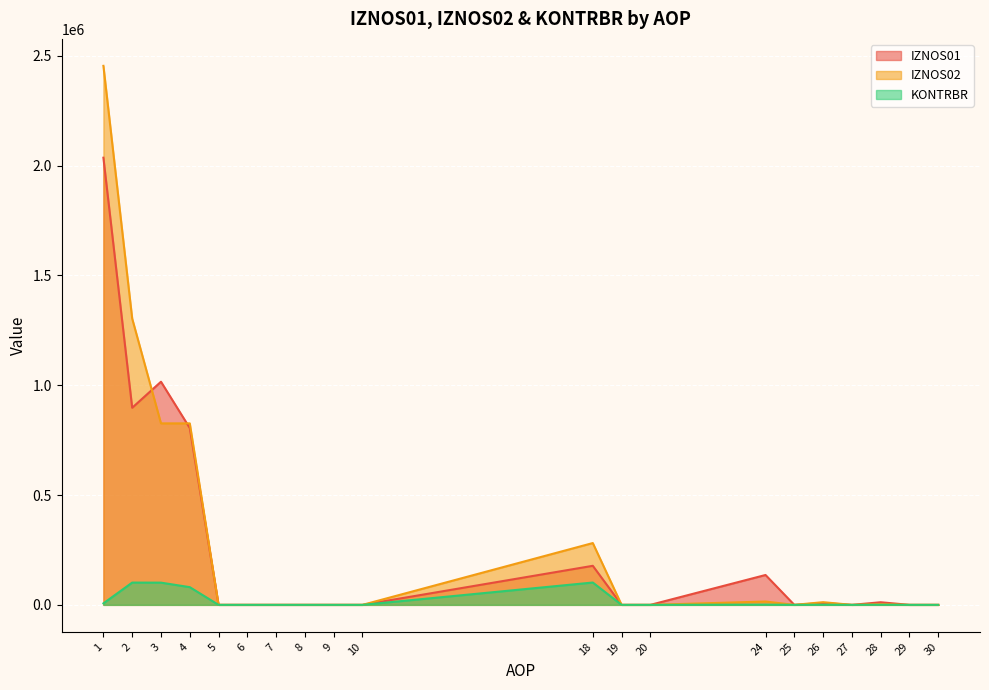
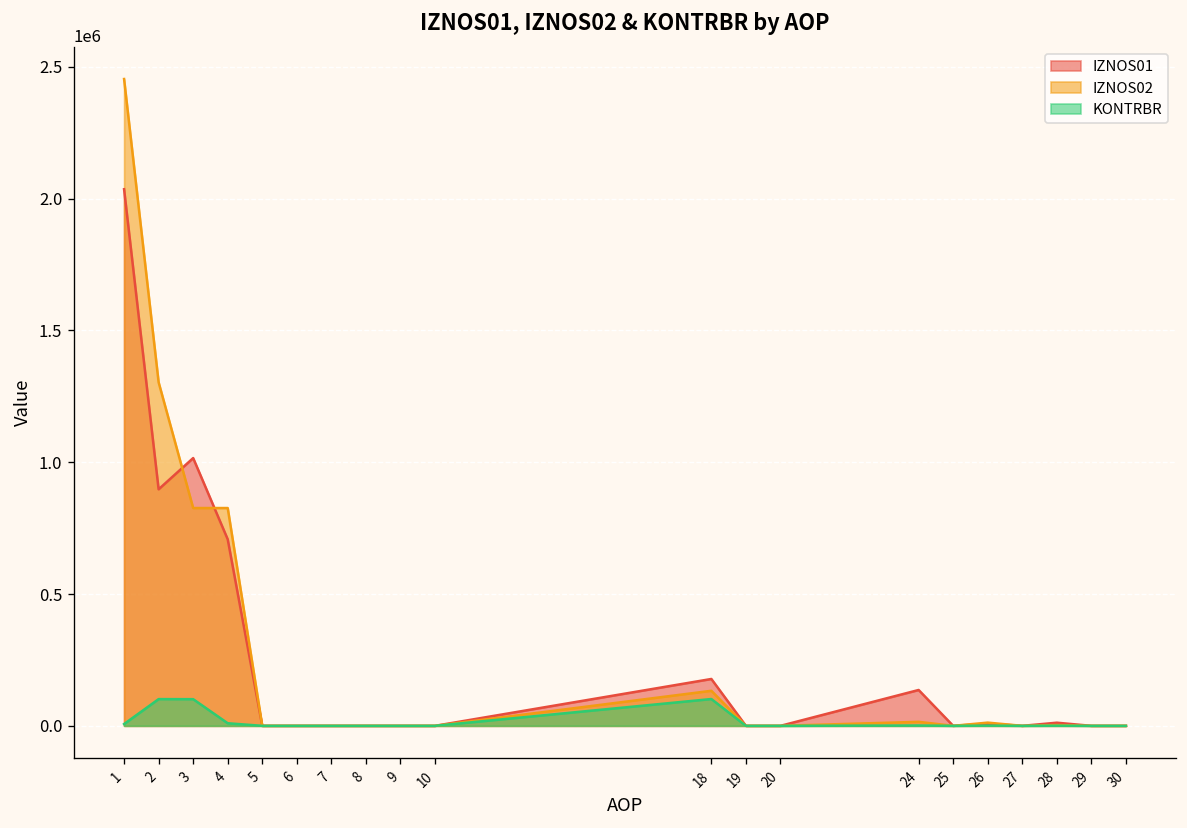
IZNOS01, 4: 810000 -> 710000
KONTRBR, 4: 80000 -> 10000
IZNOS02, 18: 280000 -> 130000
